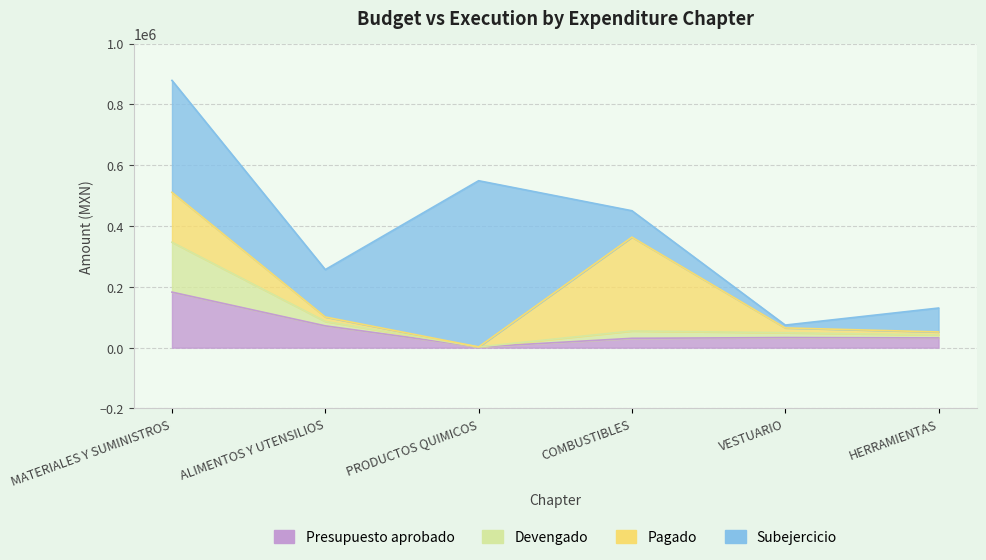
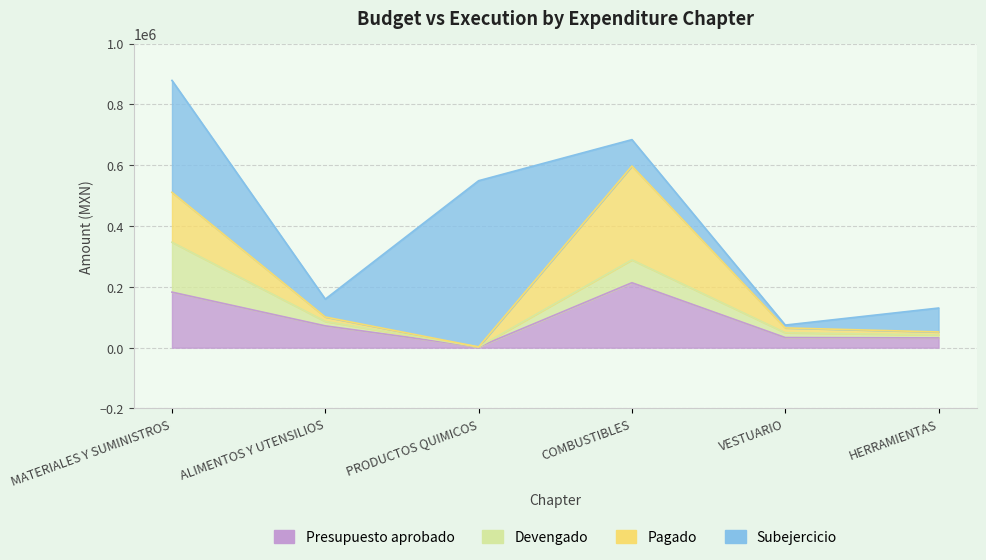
Subejercicio, ALIMENTOS Y UTENSILIOS: 160000 -> 60000
Presupuesto aprobado, COMBUSTIBLES: 30000 -> 210000
Devengado, COMBUSTIBLES: 20000 -> 80000
